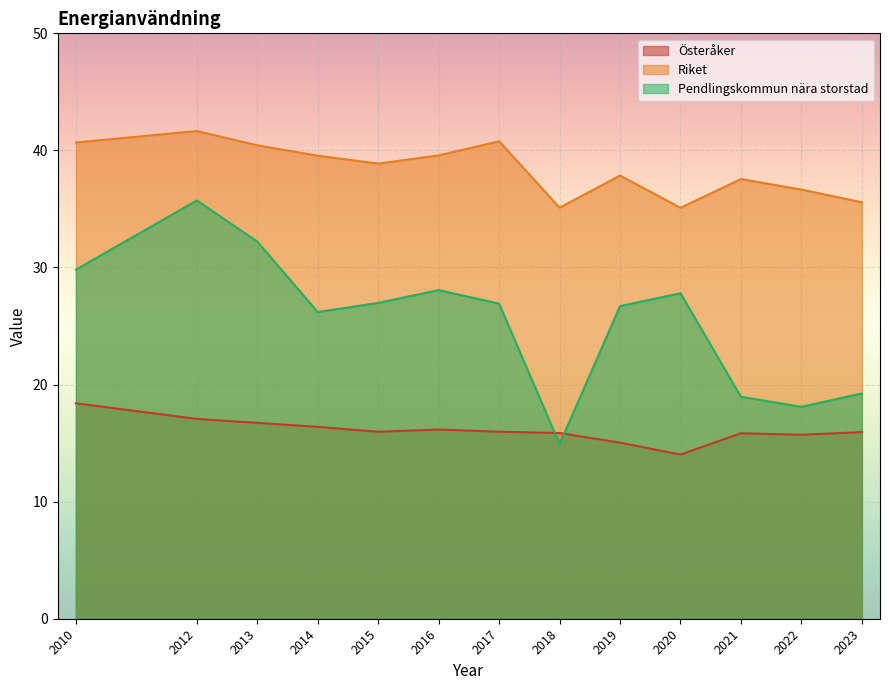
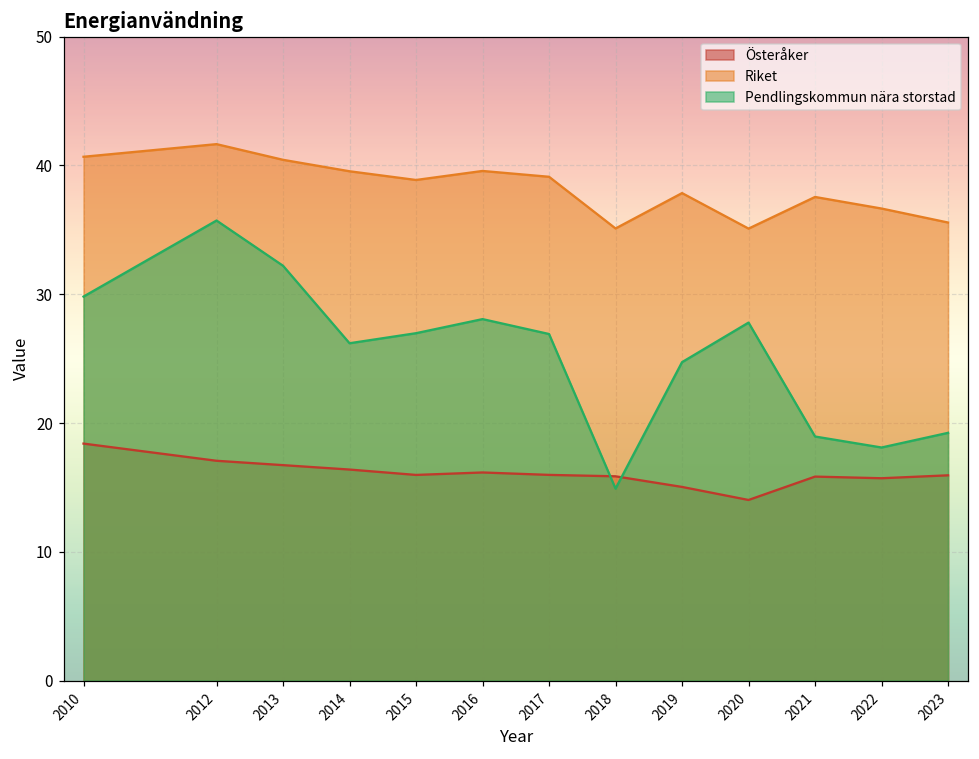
Riket, 2017: 40.8 -> 39.1
Pendlingskommun nära storstad, 2019: 26.7 -> 24.7
